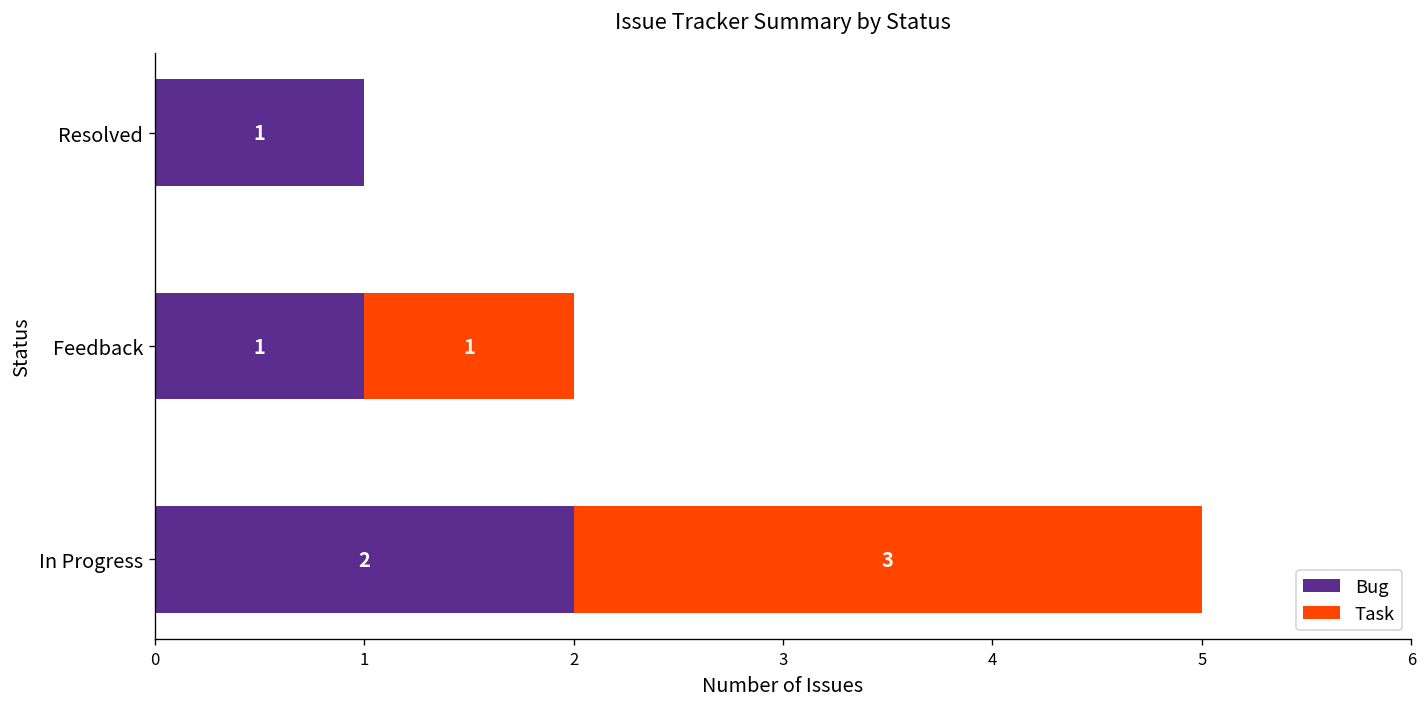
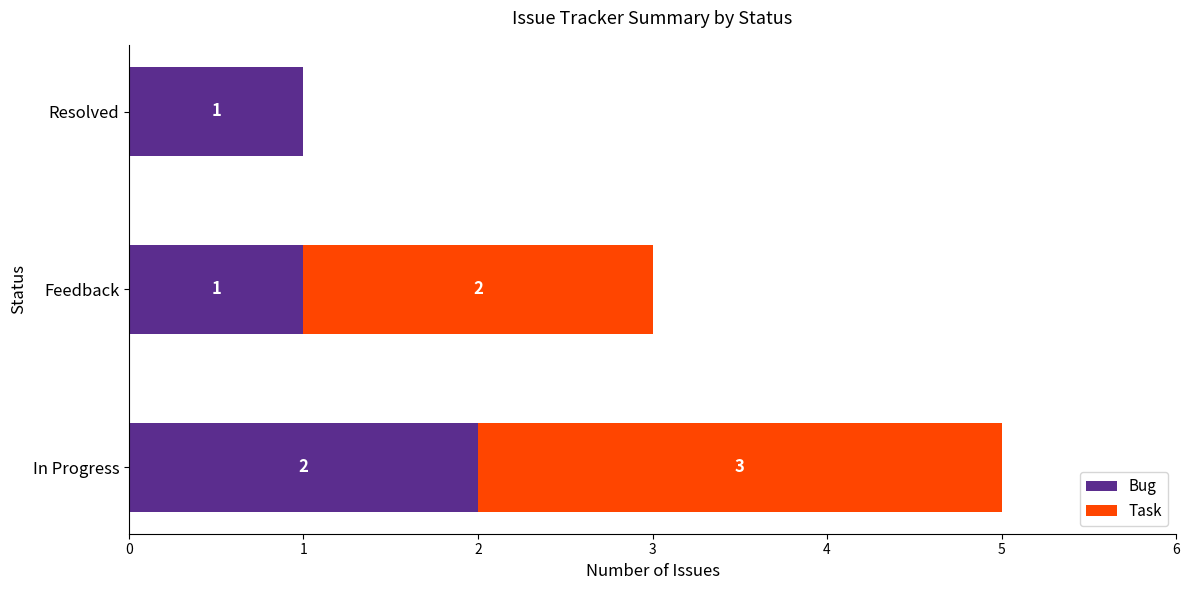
Task, Feedback: 1 -> 2
